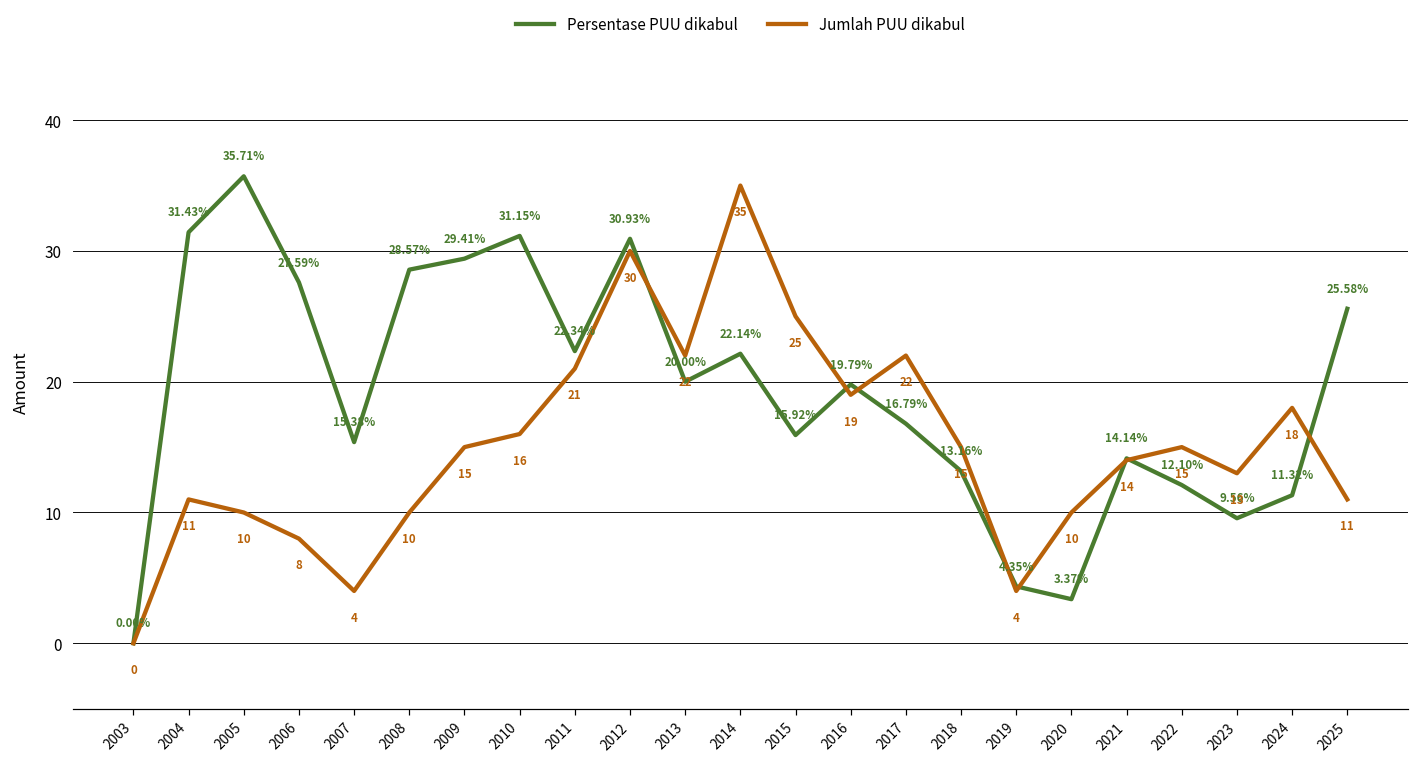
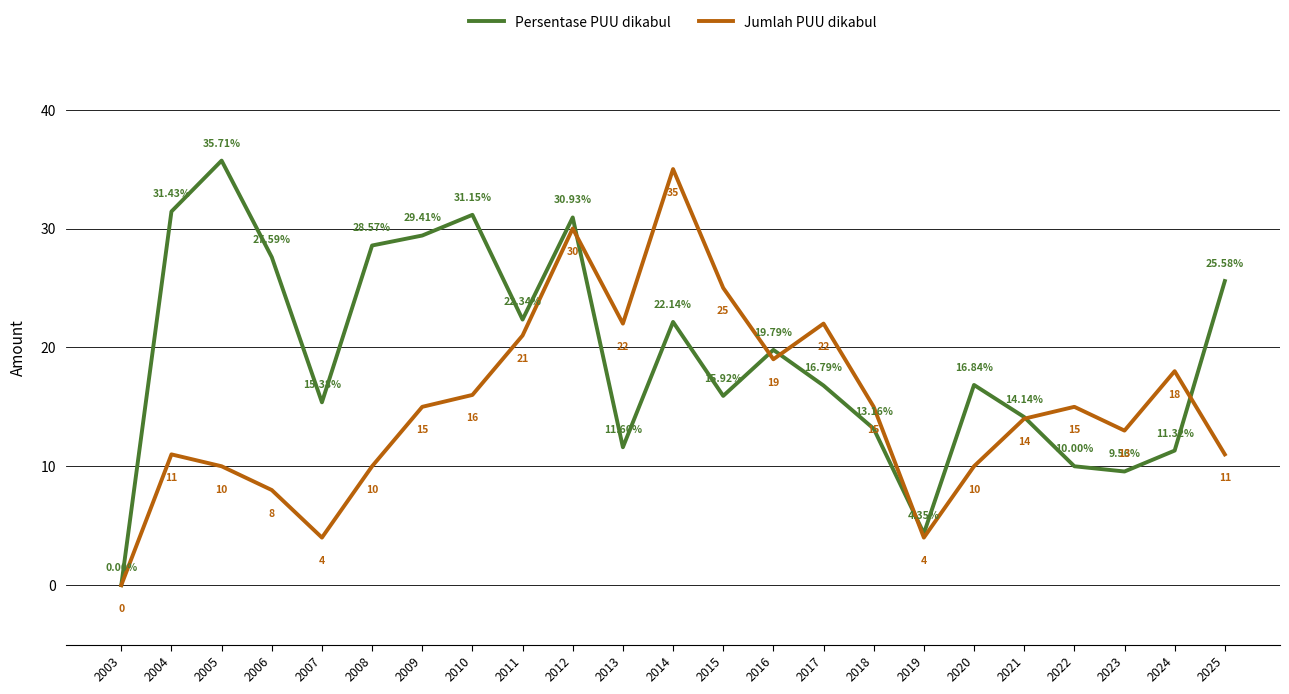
Persentase PUU dikabul, 2013: 20.00% -> 11.60%
Persentase PUU dikabul, 2020: 3.37% -> 16.84%
Persentase PUU dikabul, 2022: 12.10% -> 10.00%
